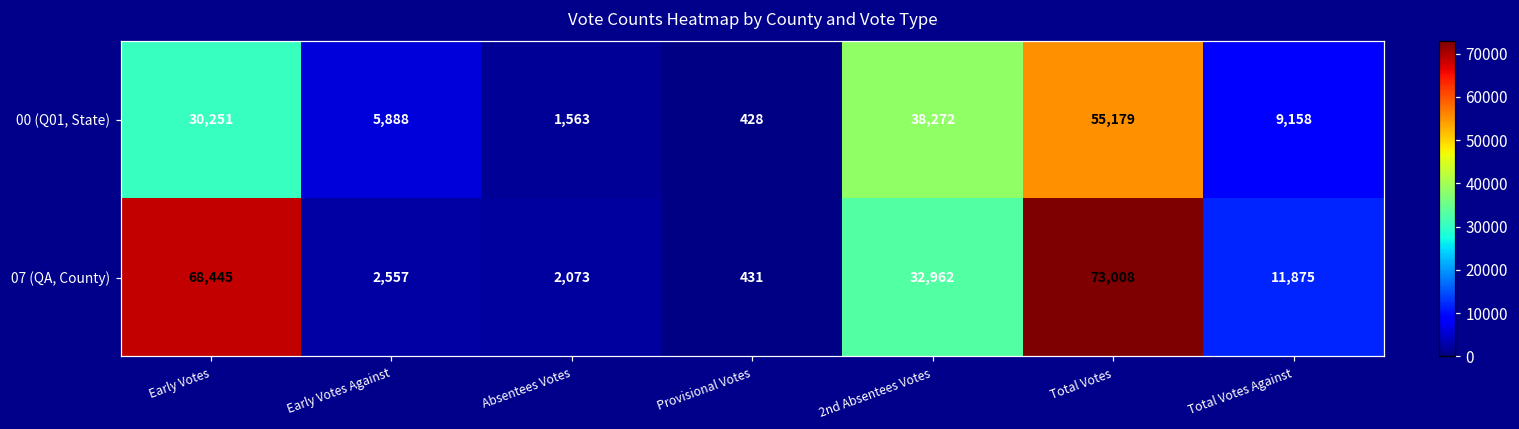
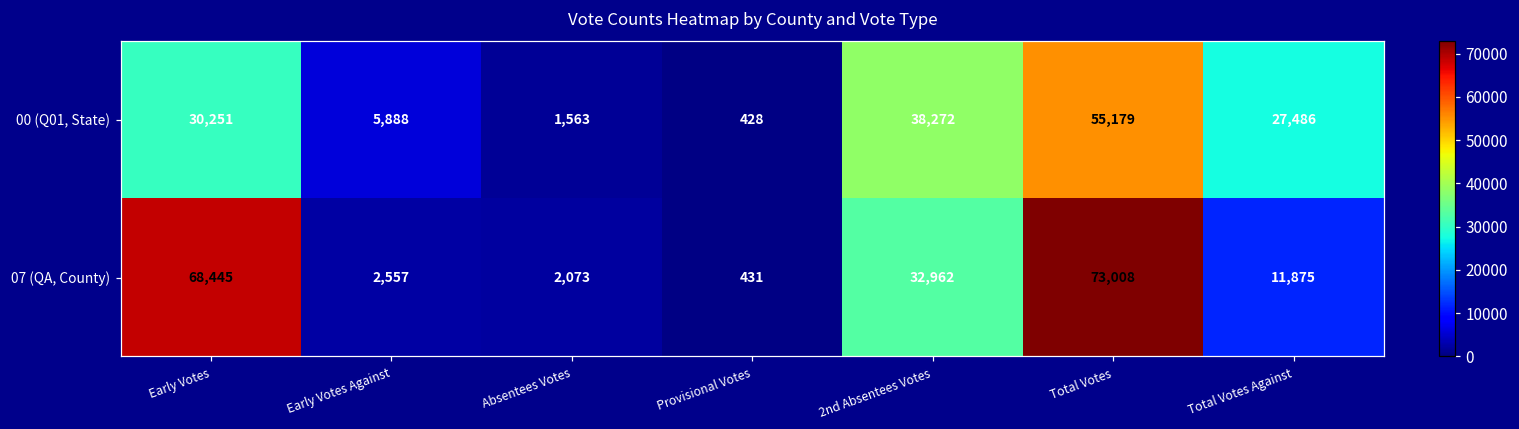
00 (Q01, State), Total Votes Against: 9,158 -> 27,486
